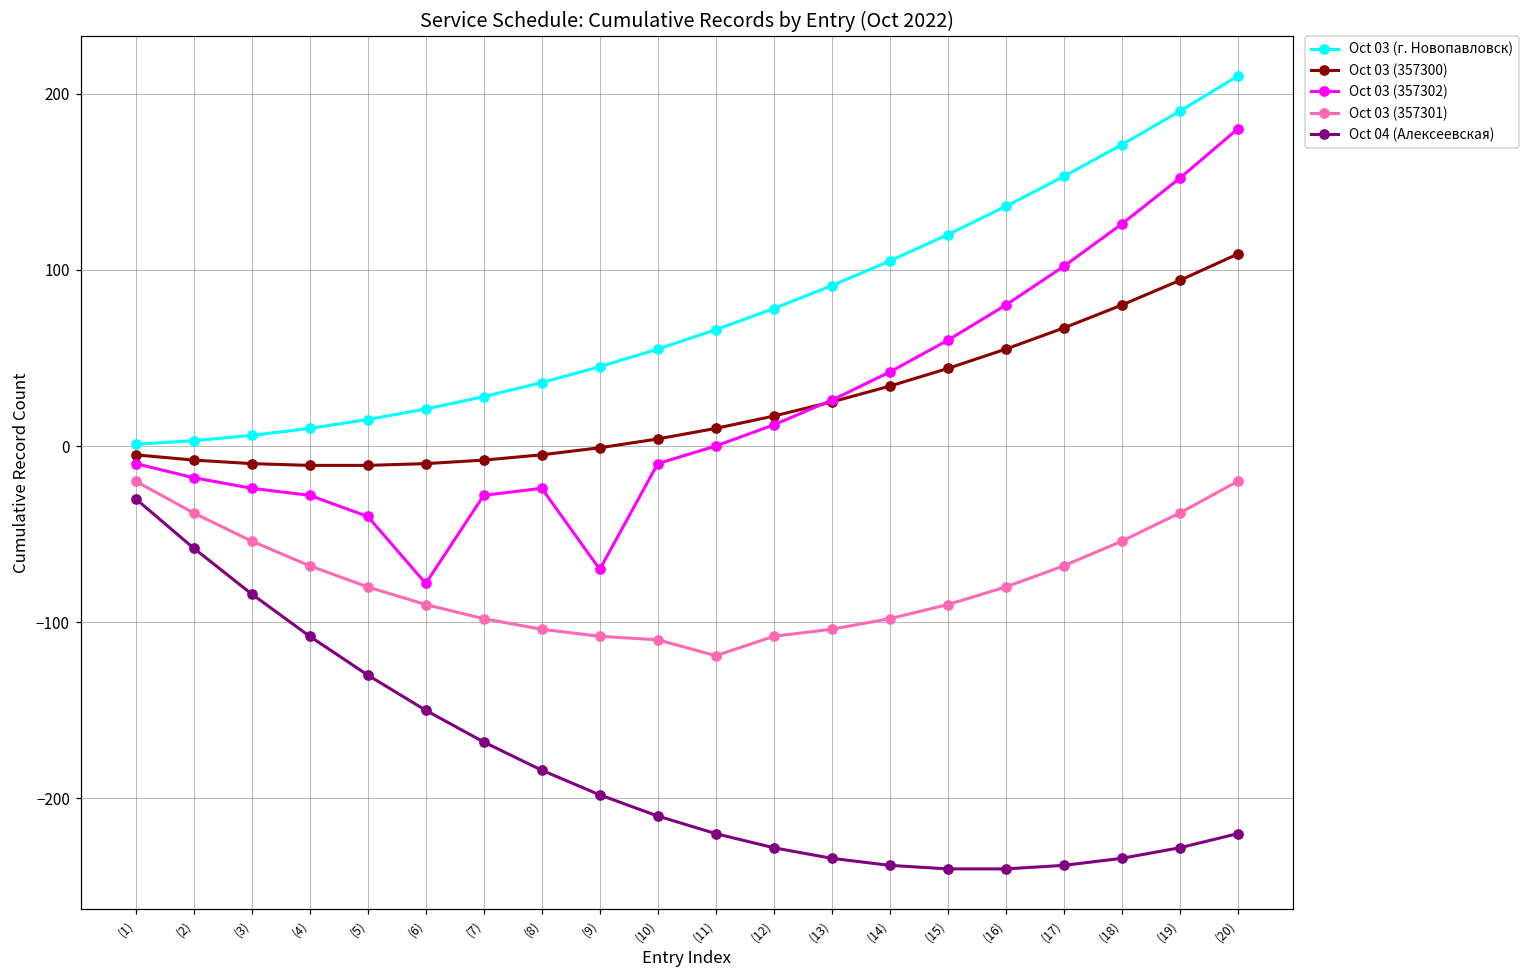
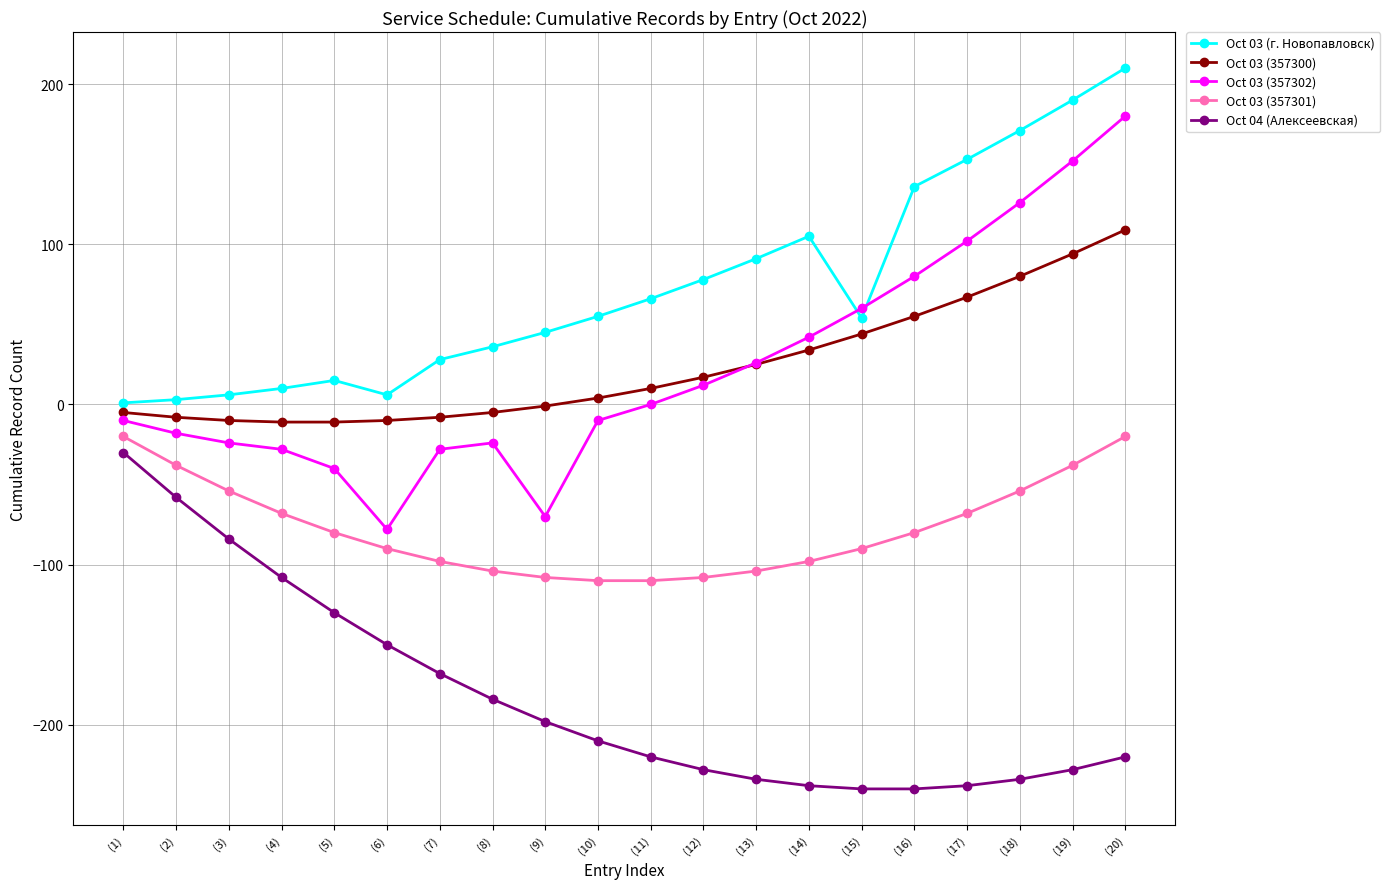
Oct 03 (г. Новопавловск), (6): 21 -> 6
Oct 03 (357301), (11): -119 -> -110
Oct 03 (г. Новопавловск), (15): 120 -> 54
